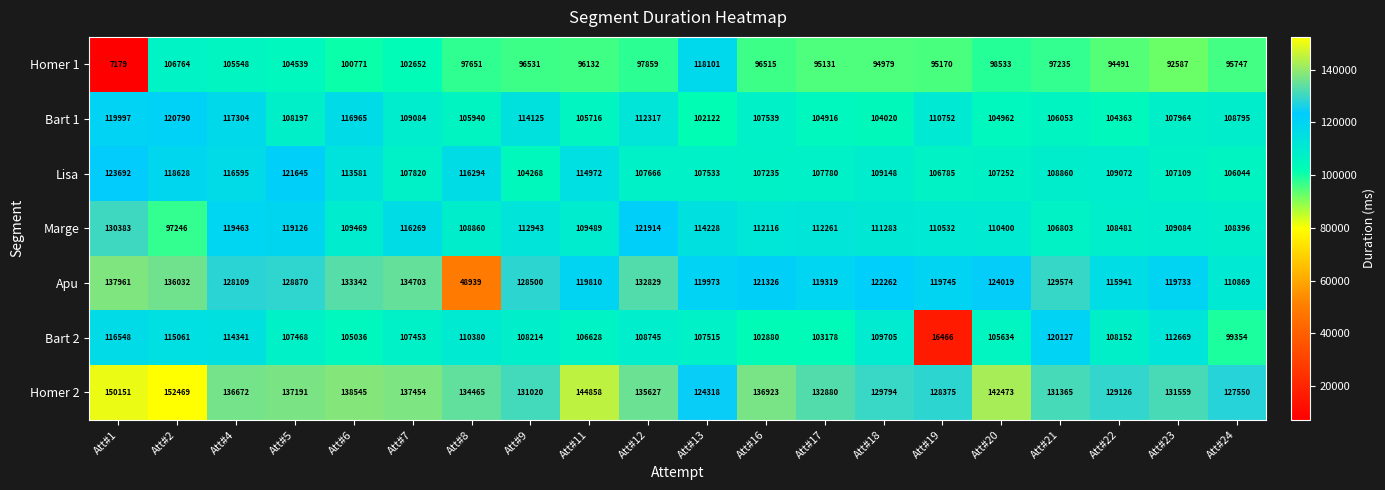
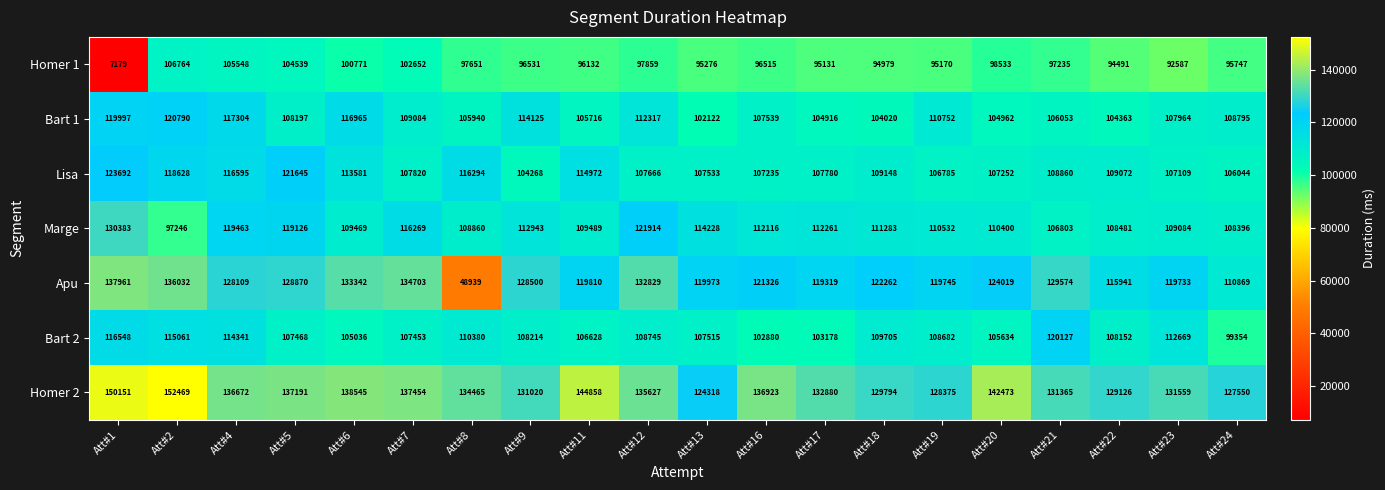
Homer 1, Att#13: 118101 -> 95276
Bart 2, Att#19: 16466 -> 108682
